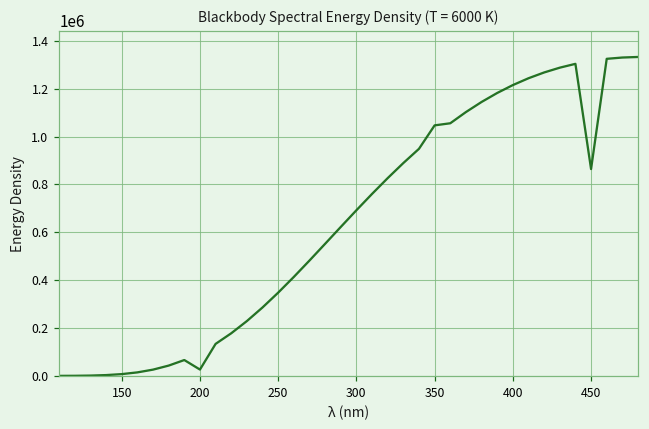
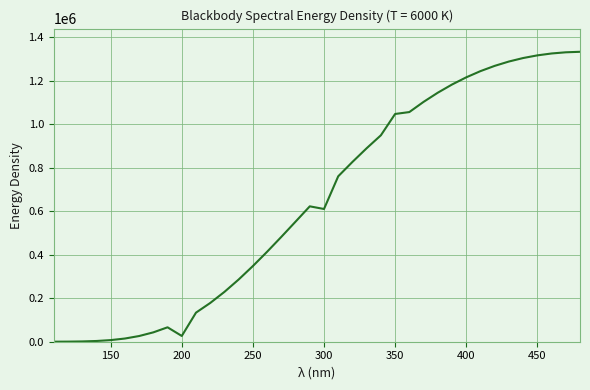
300: 690000 -> 610000
450: 860000 -> 1320000
